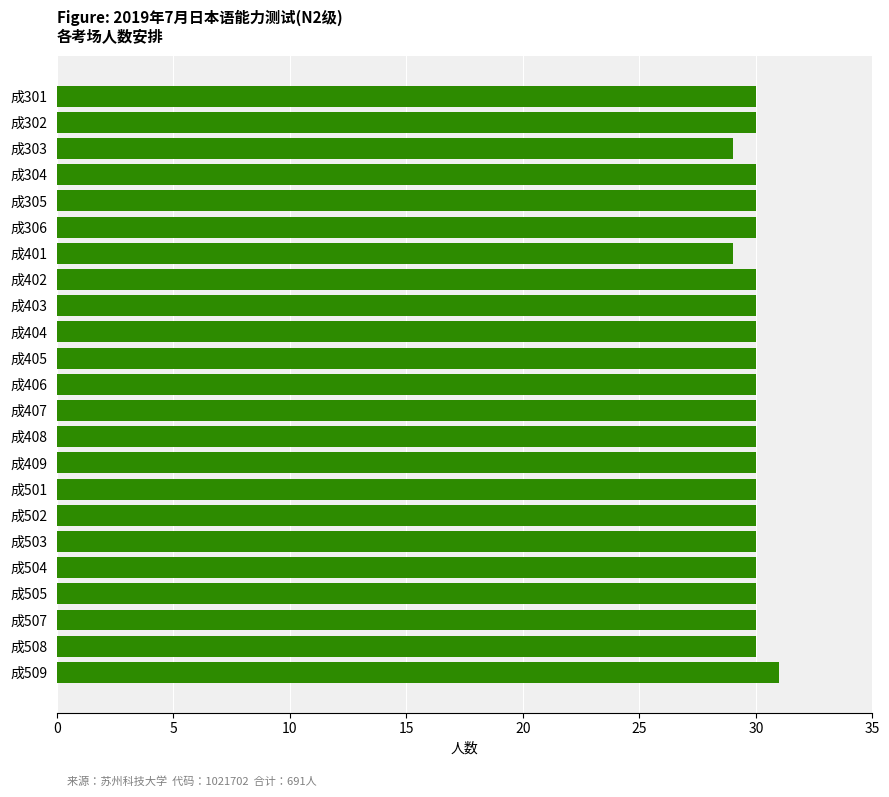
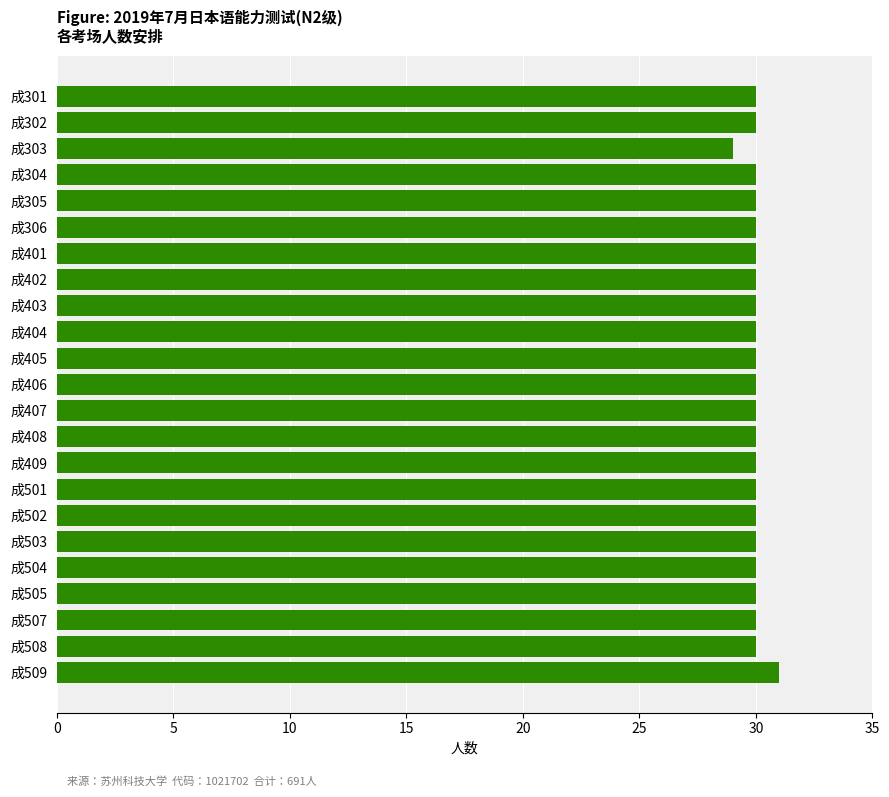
成401: 29 -> 30
